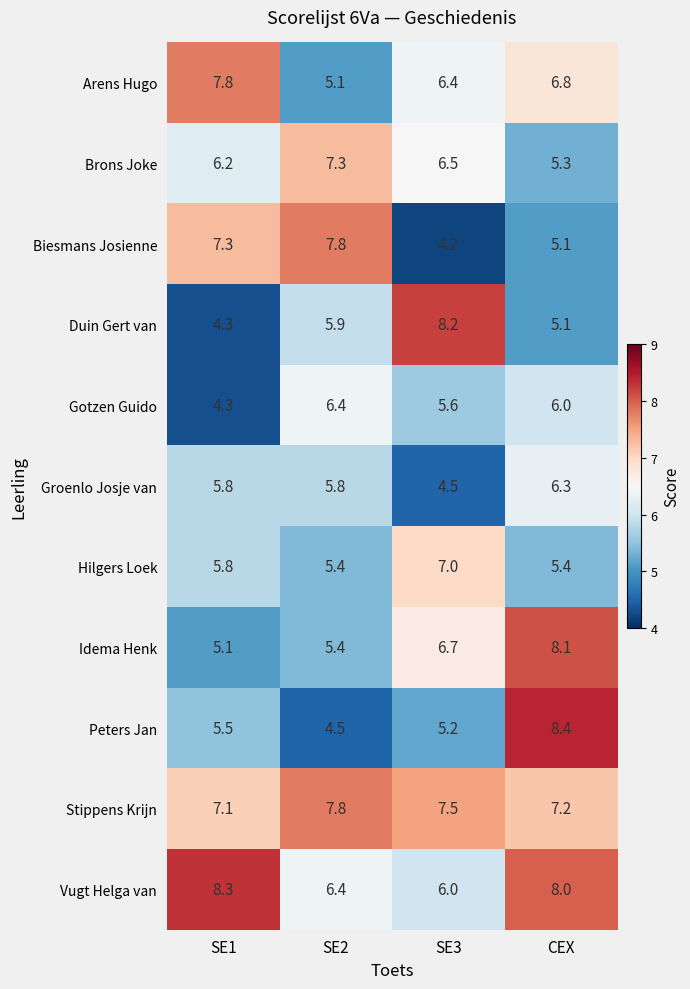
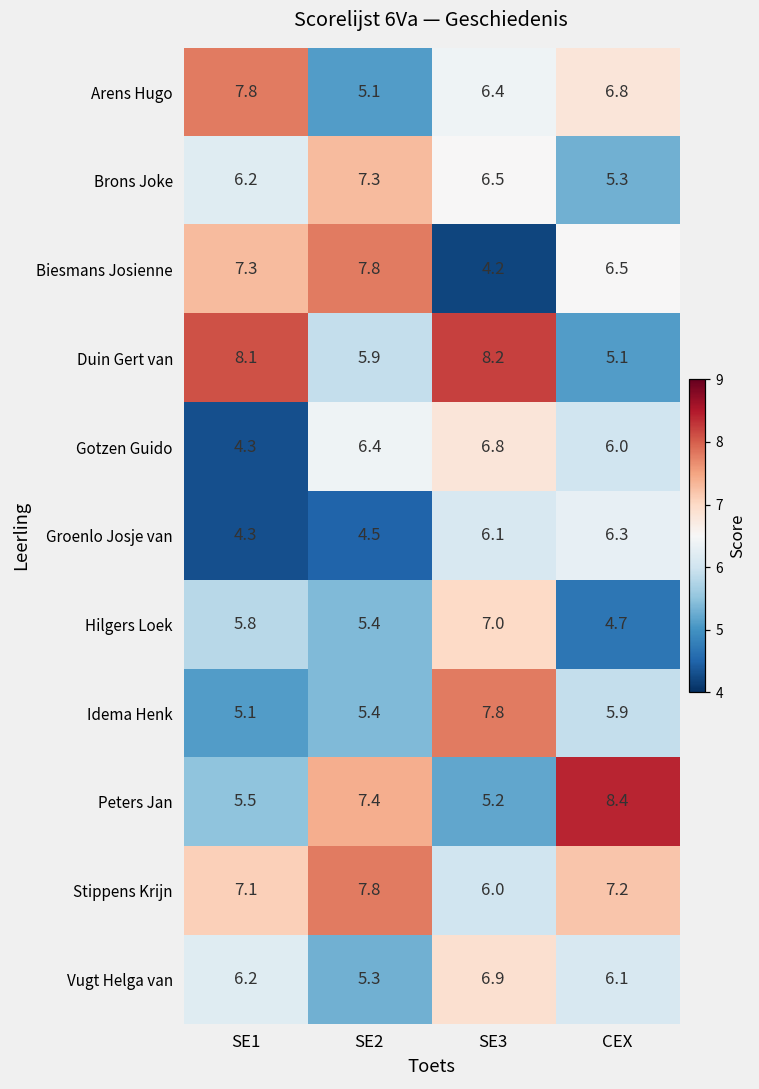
Biesmans Josienne, CEX: 5.1 -> 6.5
Duin Gert van, SE1: 4.3 -> 8.1
Gotzen Guido, SE3: 5.6 -> 6.8
Groenlo Josje van, SE1: 5.8 -> 4.3
Groenlo Josje van, SE2: 5.8 -> 4.5
Groenlo Josje van, SE3: 4.5 -> 6.1
Hilgers Loek, CEX: 5.4 -> 4.7
Idema Henk, SE3: 6.7 -> 7.8
Idema Henk, CEX: 8.1 -> 5.9
Peters Jan, SE2: 4.5 -> 7.4
Stippens Krijn, SE3: 7.5 -> 6.0
Vugt Helga van, SE1: 8.3 -> 6.2
Vugt Helga van, SE2: 6.4 -> 5.3
Vugt Helga van, SE3: 6.0 -> 6.9
Vugt Helga van, CEX: 8.0 -> 6.1
